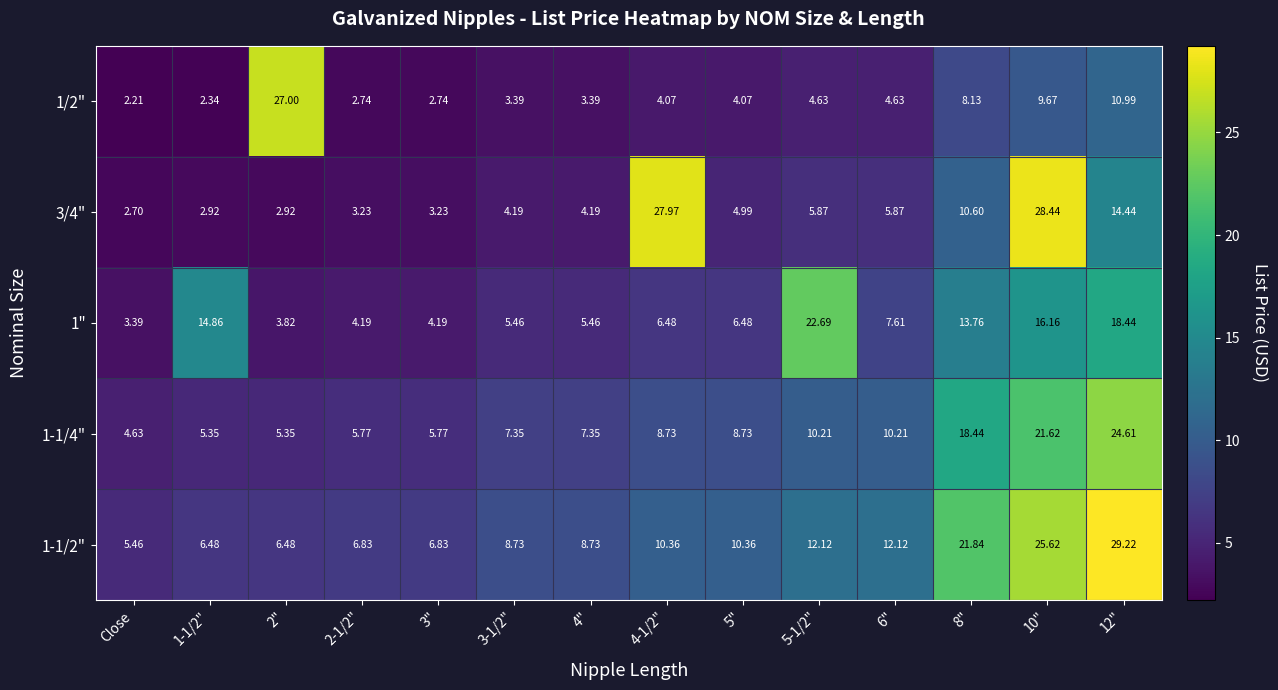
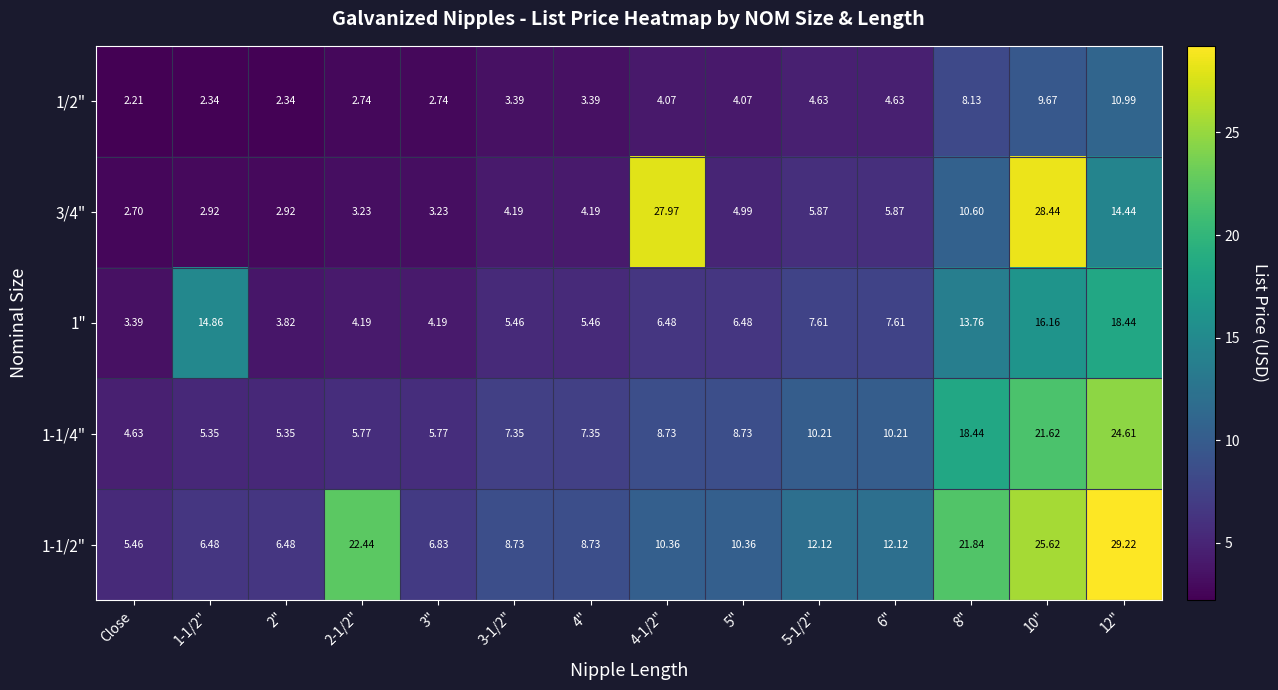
1/2", 2": 27.00 -> 2.34
1", 5-1/2": 22.69 -> 7.61
1-1/2", 2-1/2": 6.83 -> 22.44
